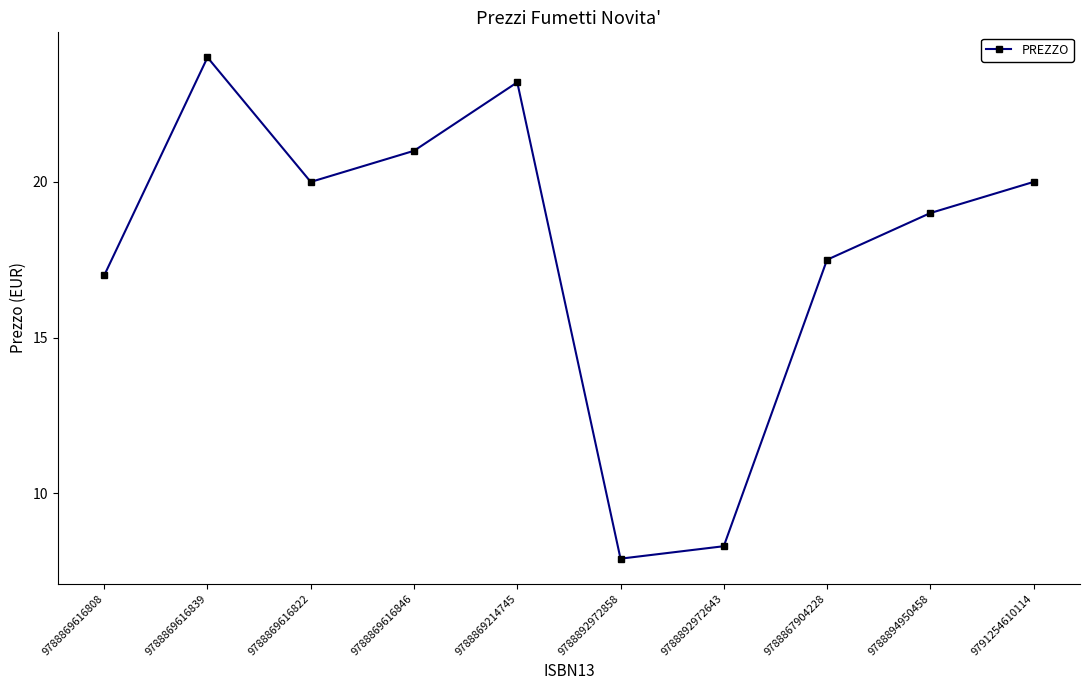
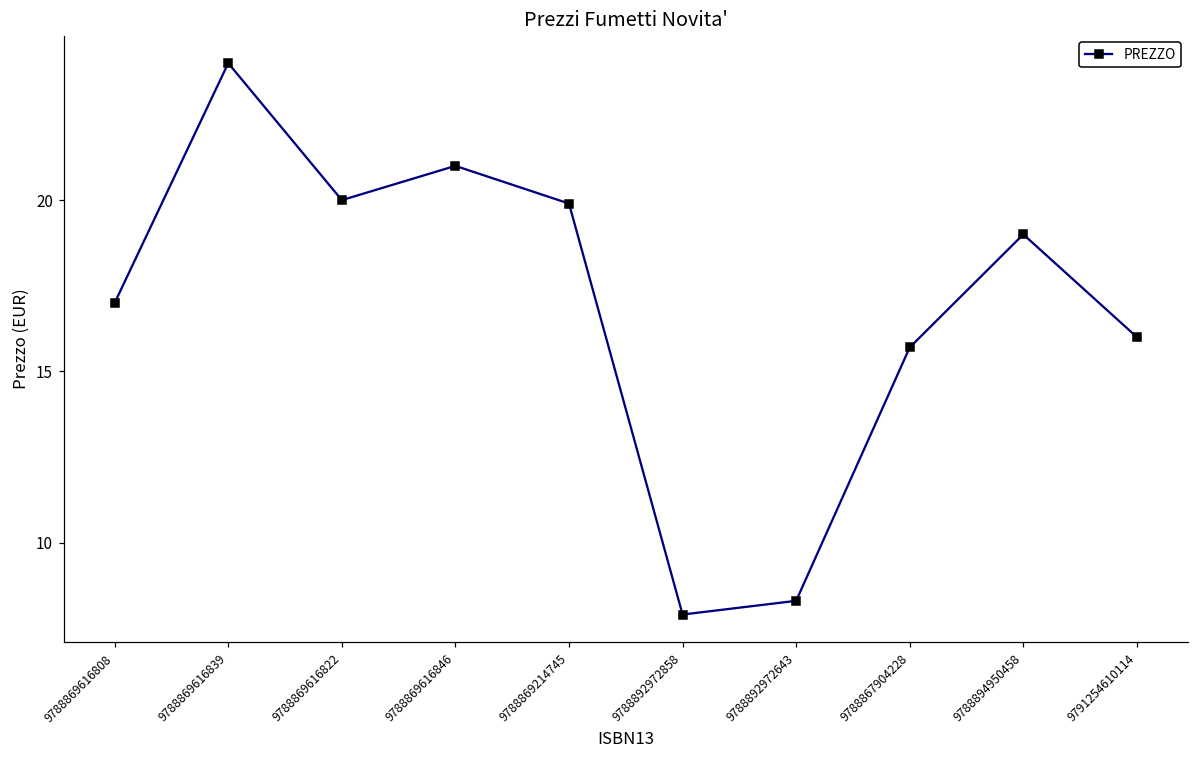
9788869214745: 23.2 -> 19.9
9788867904228: 17.5 -> 15.7
9791254610114: 20 -> 16
